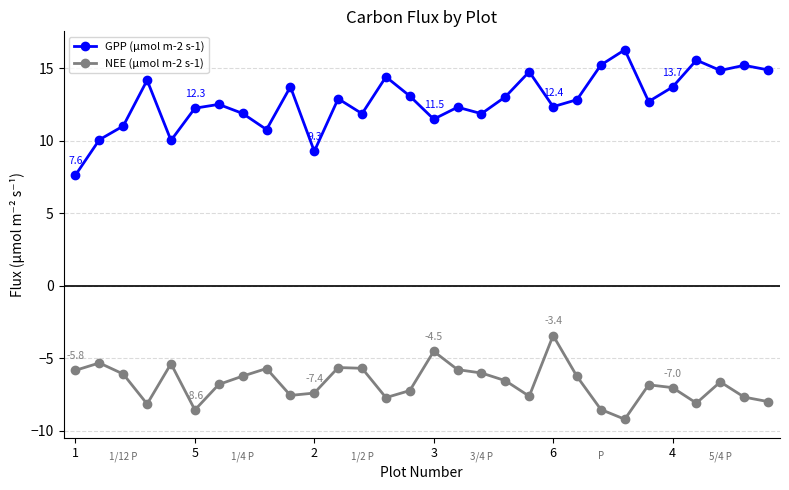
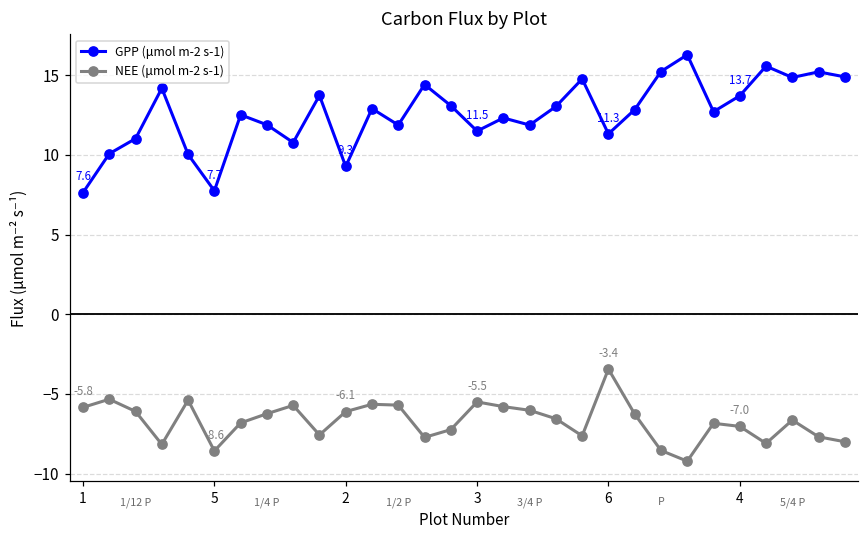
GPP (μmol m-2 s-1), 5: 12.3 -> 7.7
NEE (μmol m-2 s-1), 2: -7.4 -> -6.1
NEE (μmol m-2 s-1), 3: -4.5 -> -5.5
GPP (μmol m-2 s-1), 6: 12.4 -> 11.3
